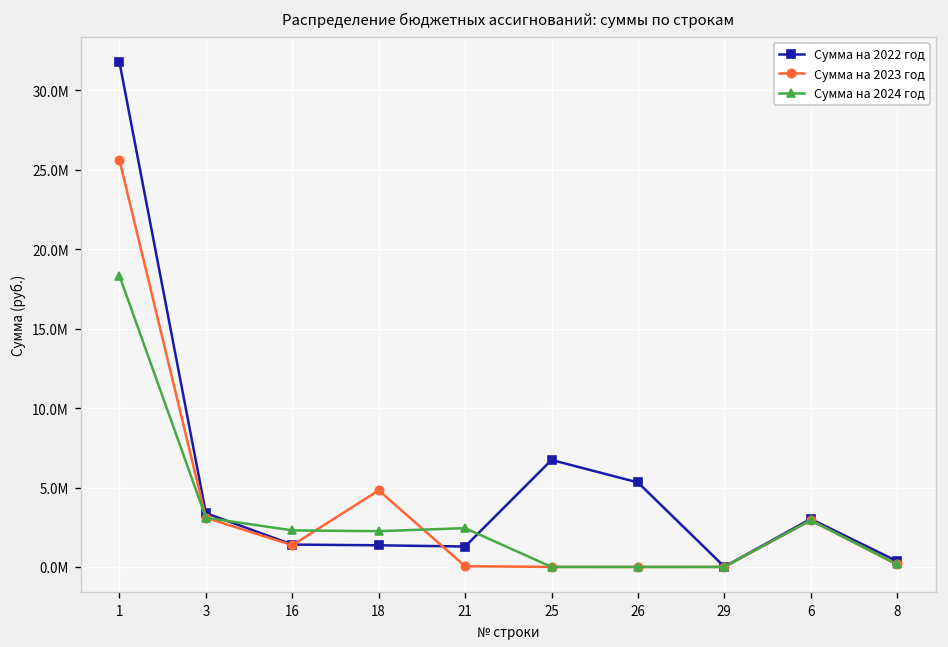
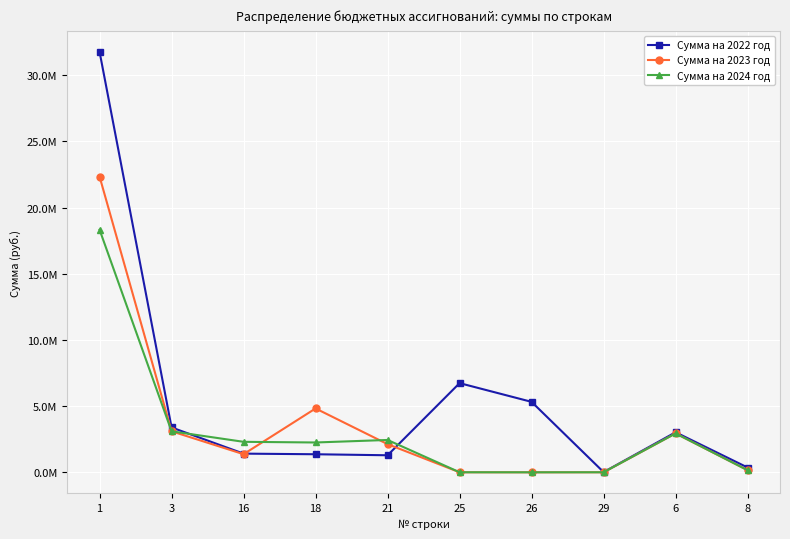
Сумма на 2023 год, 1: 25600000 -> 22300000
Сумма на 2023 год, 21: 0 -> 2100000
